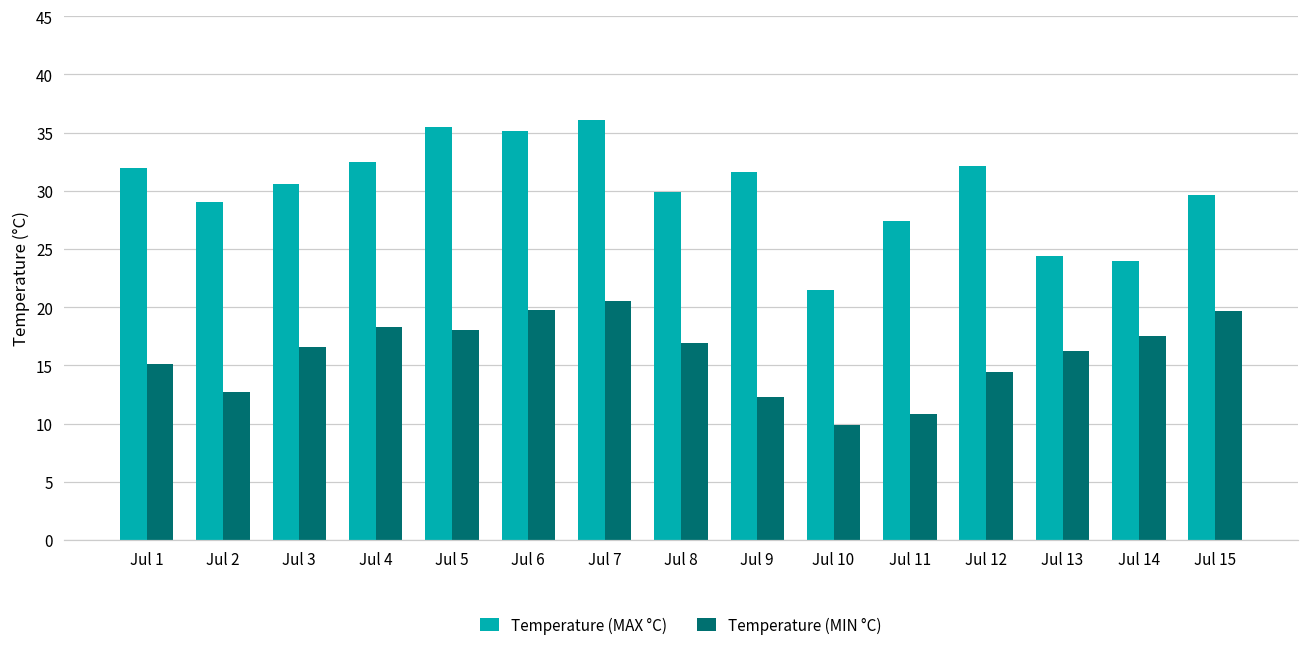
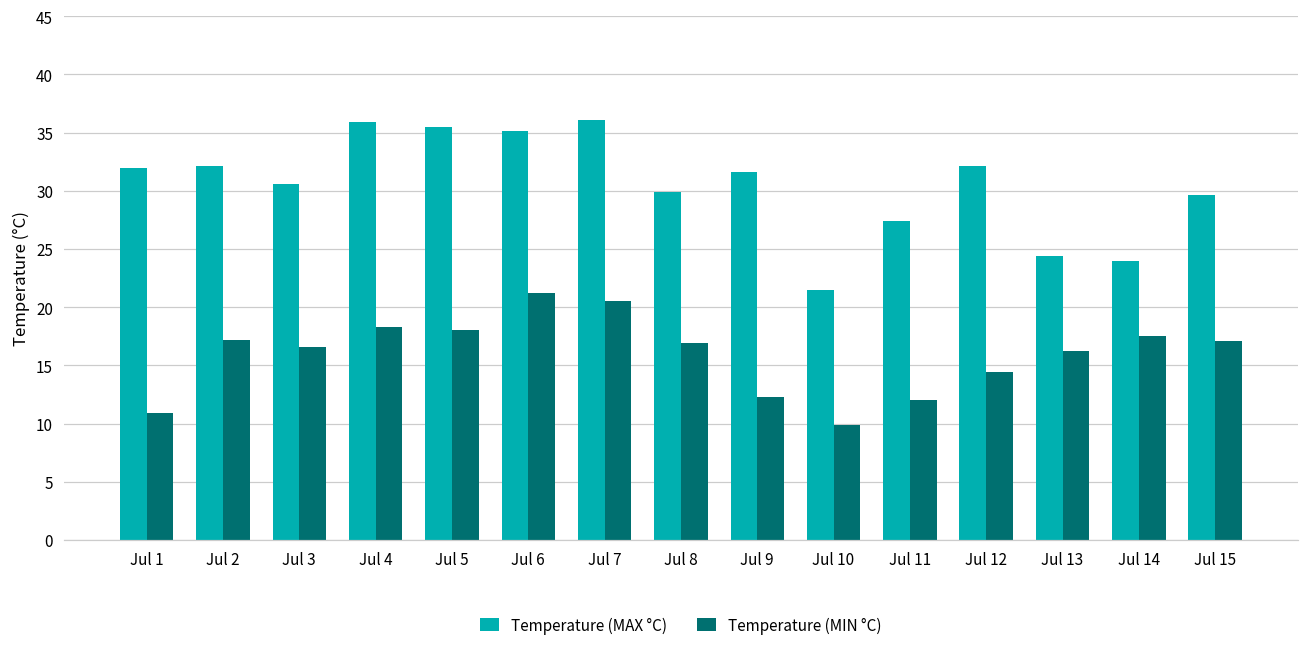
Temperature (MIN °C), Jul 1: 15.1 -> 10.9
Temperature (MAX °C), Jul 2: 29.0 -> 32.1
Temperature (MIN °C), Jul 2: 12.7 -> 17.2
Temperature (MAX °C), Jul 4: 32.5 -> 35.9
Temperature (MIN °C), Jul 6: 19.8 -> 21.2
Temperature (MIN °C), Jul 11: 10.8 -> 12.0
Temperature (MIN °C), Jul 15: 19.7 -> 17.1
